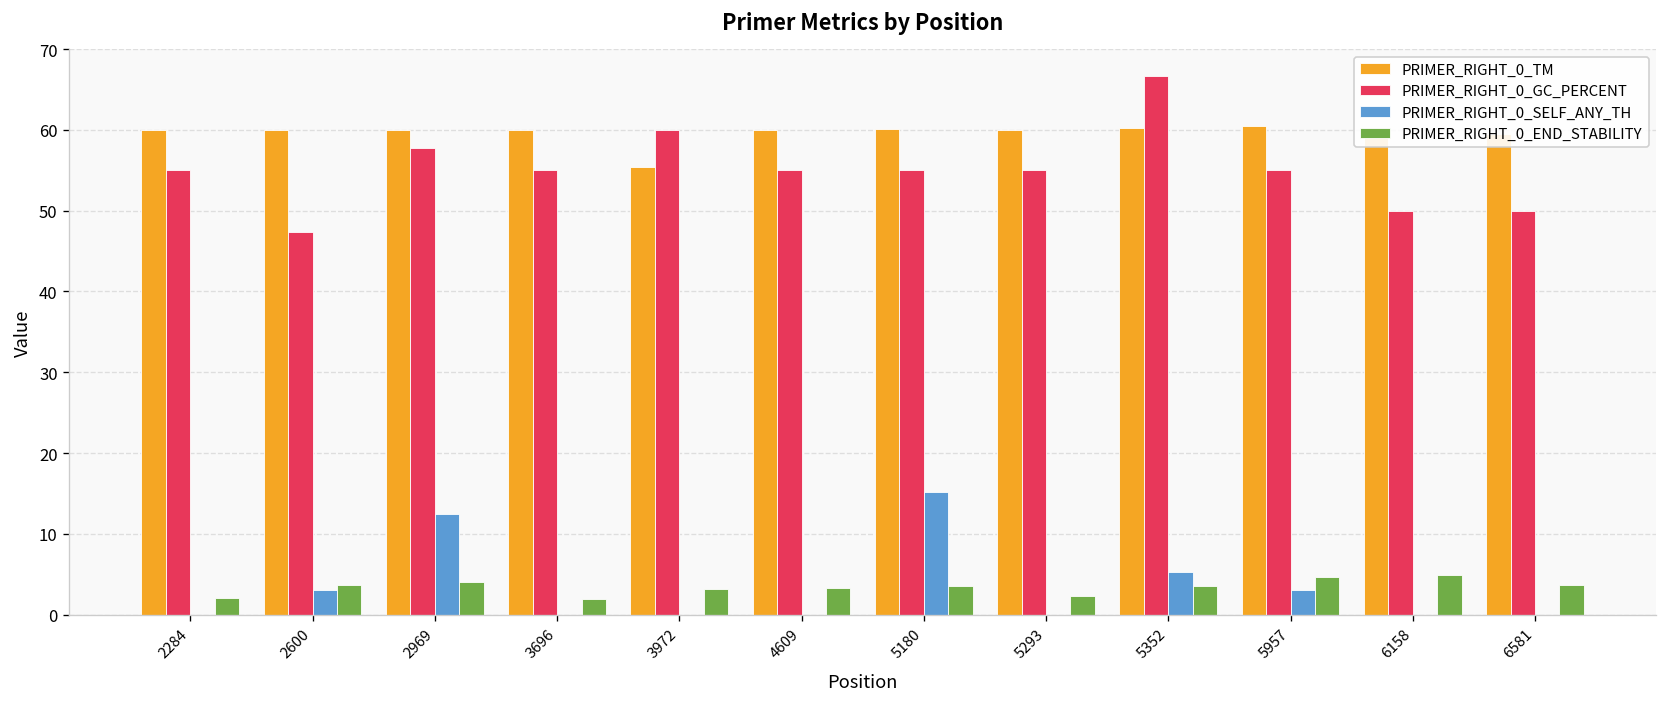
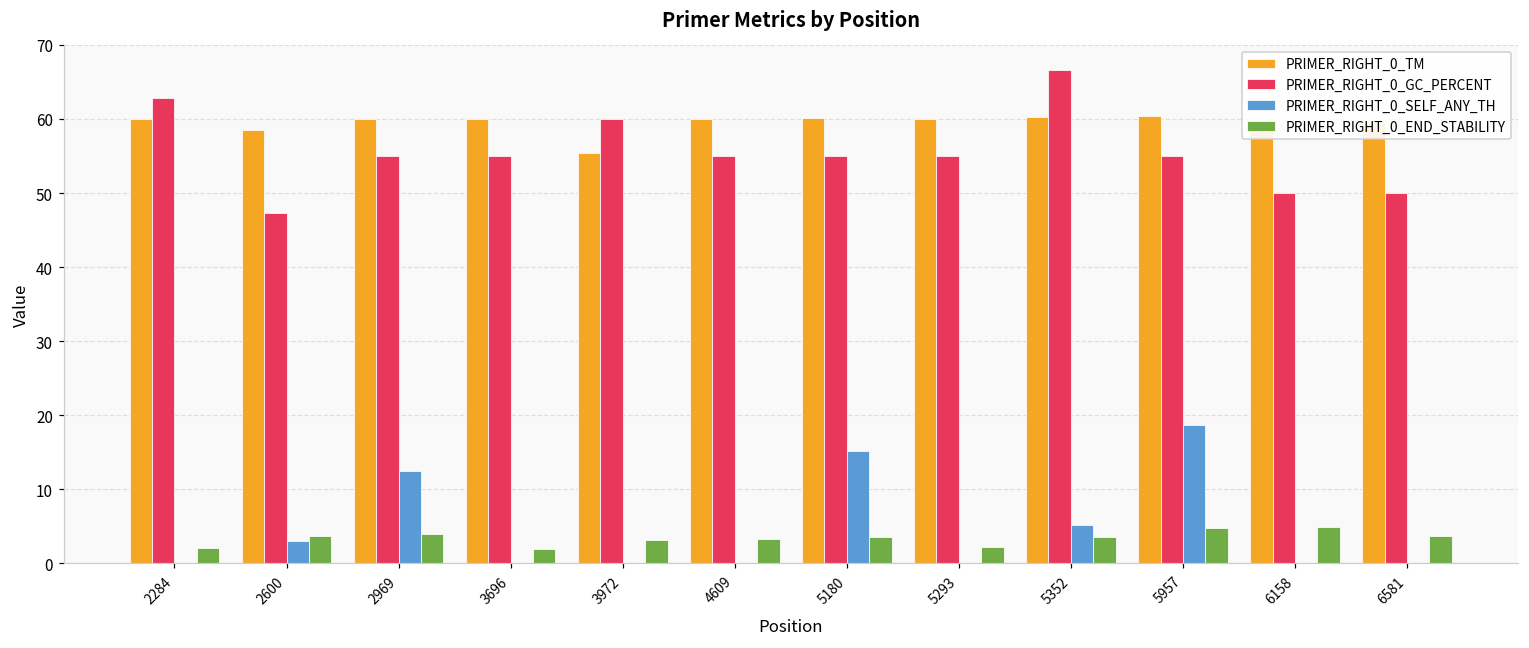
PRIMER_RIGHT_0_GC_PERCENT, 2284: 55 -> 63
PRIMER_RIGHT_0_TM, 2600: 60 -> 58
PRIMER_RIGHT_0_GC_PERCENT, 2969: 58 -> 55
PRIMER_RIGHT_0_SELF_ANY_TH, 5957: 3 -> 19
